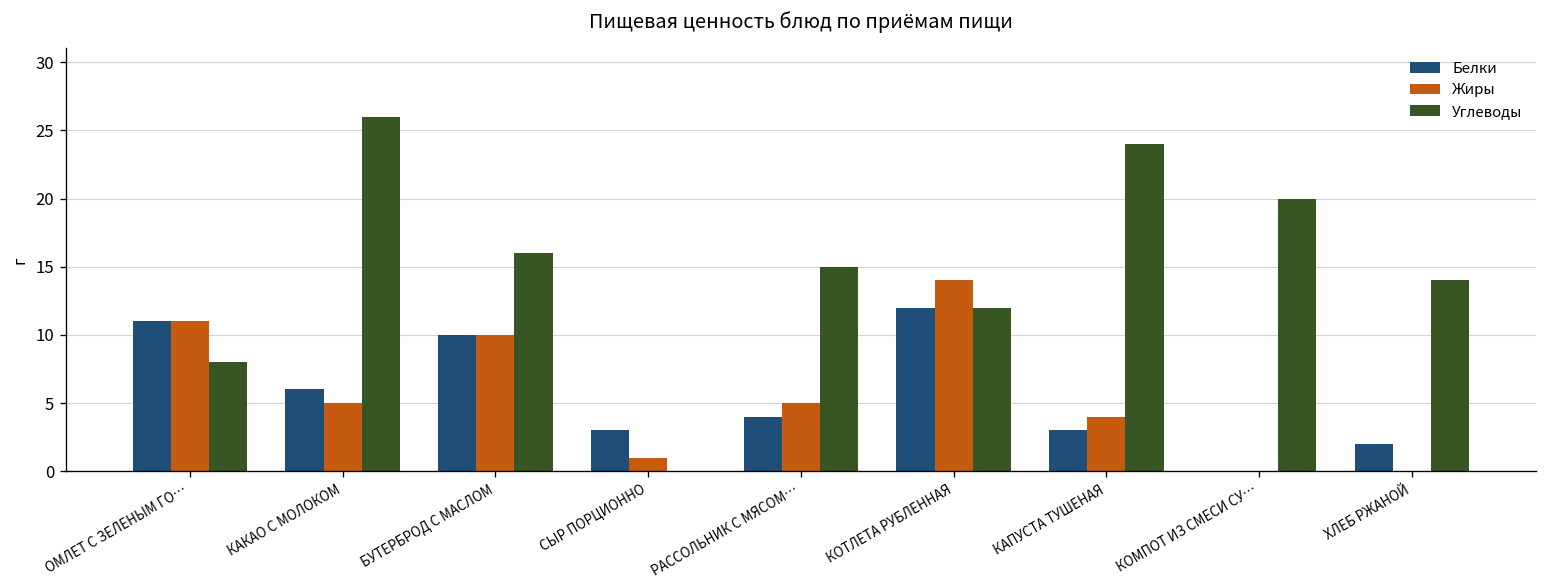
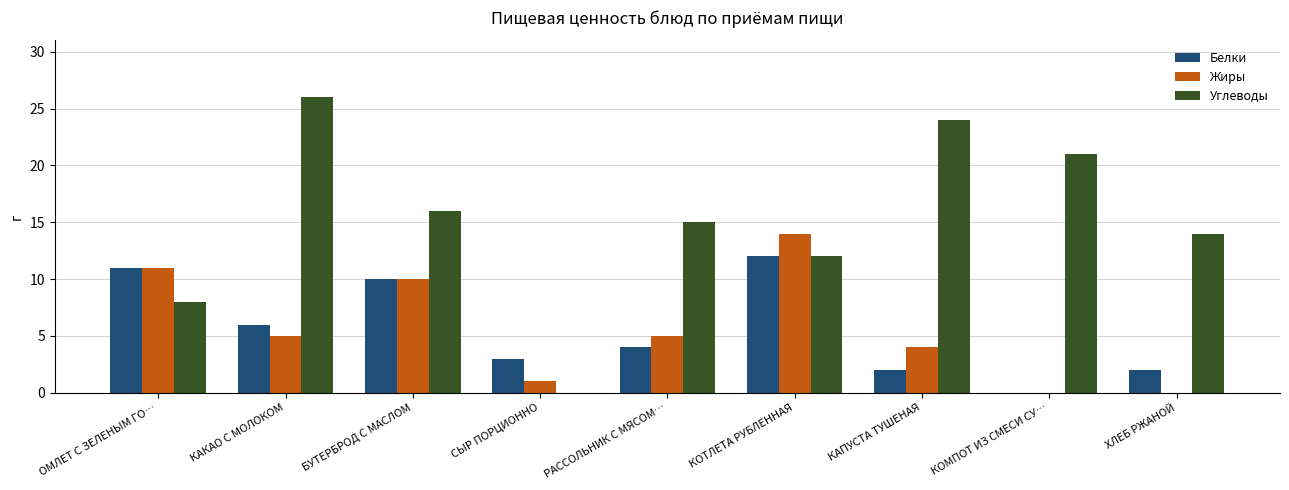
Белки, КАПУСТА ТУШЕНАЯ: 3 -> 2
Углеводы, КОМПОТ ИЗ СМЕСИ СУ…: 20 -> 21
